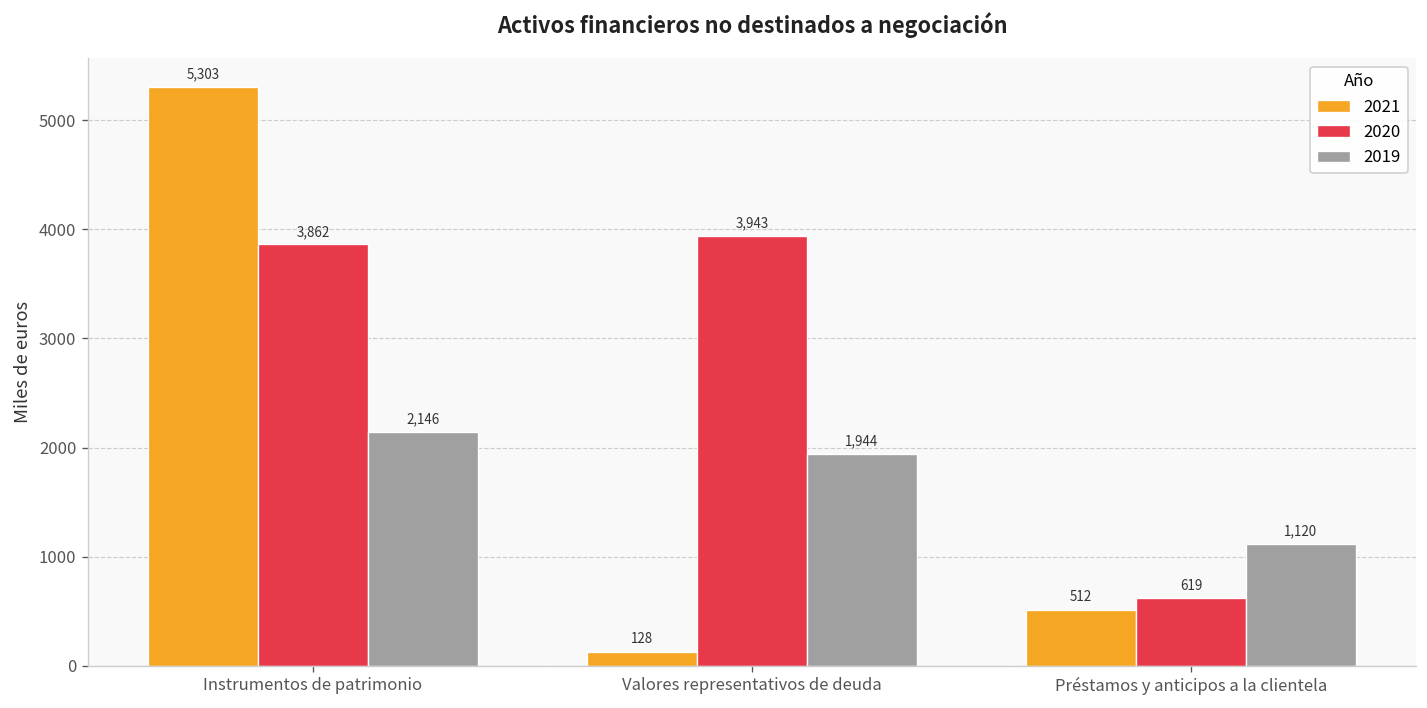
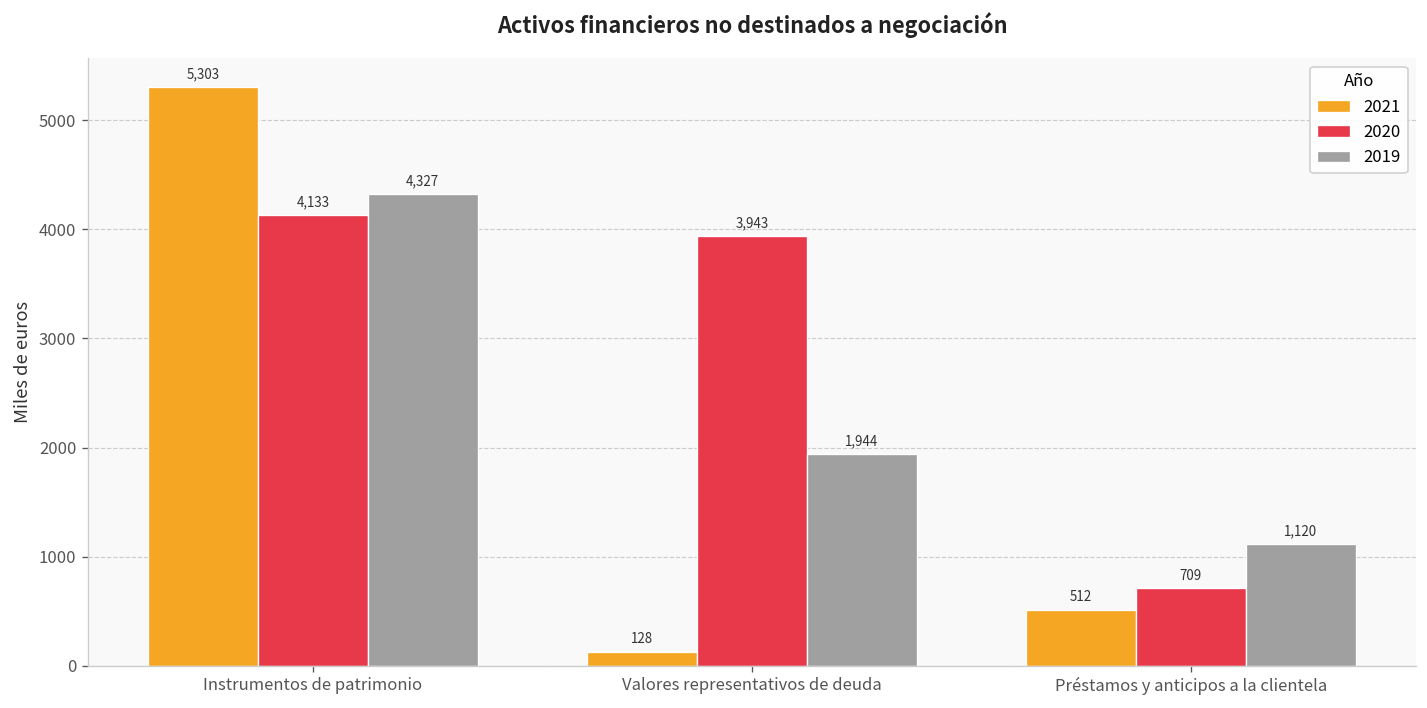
2020, Instrumentos de patrimonio: 3,862 -> 4,133
2019, Instrumentos de patrimonio: 2,146 -> 4,327
2020, Préstamos y anticipos a la clientela: 619 -> 709
